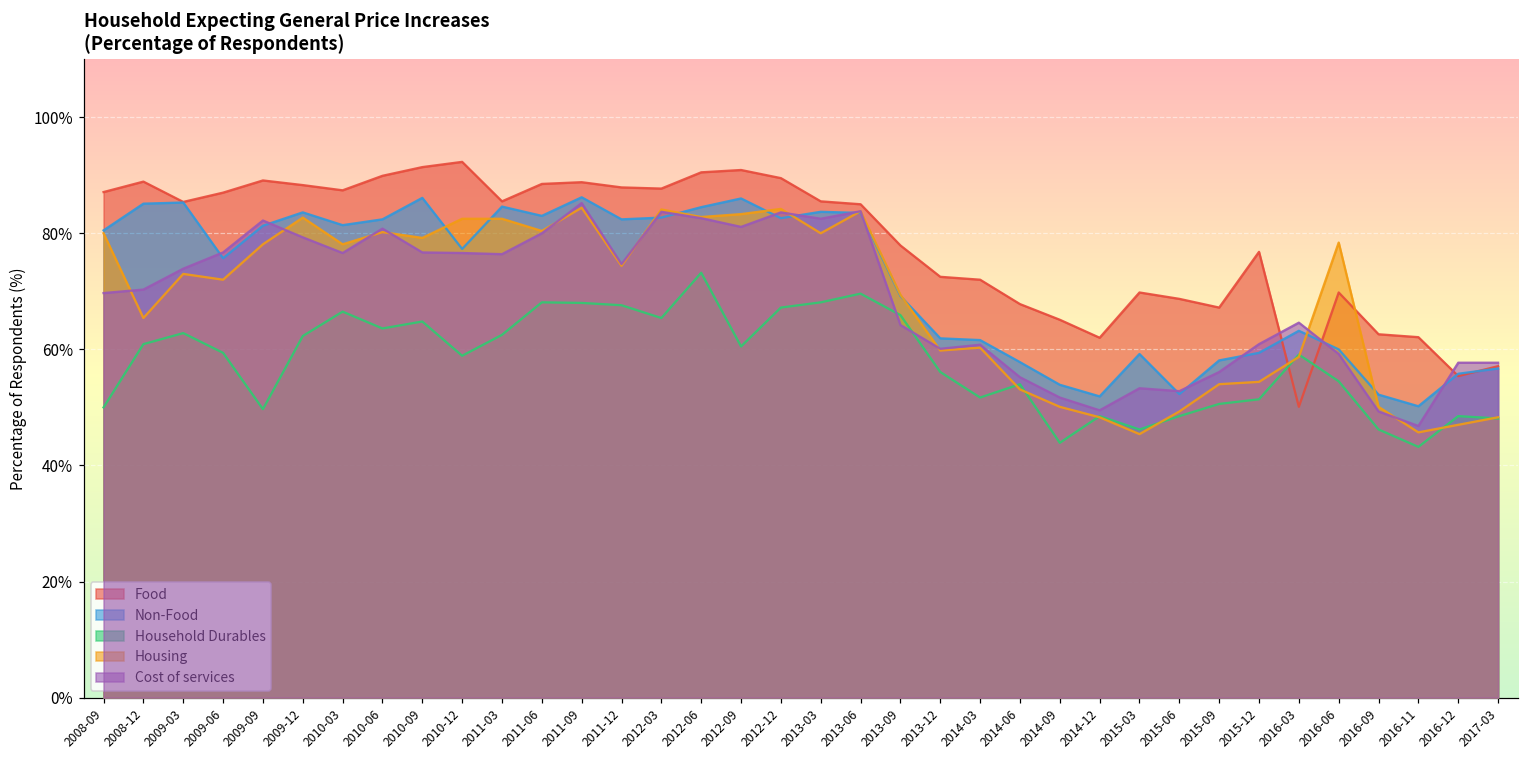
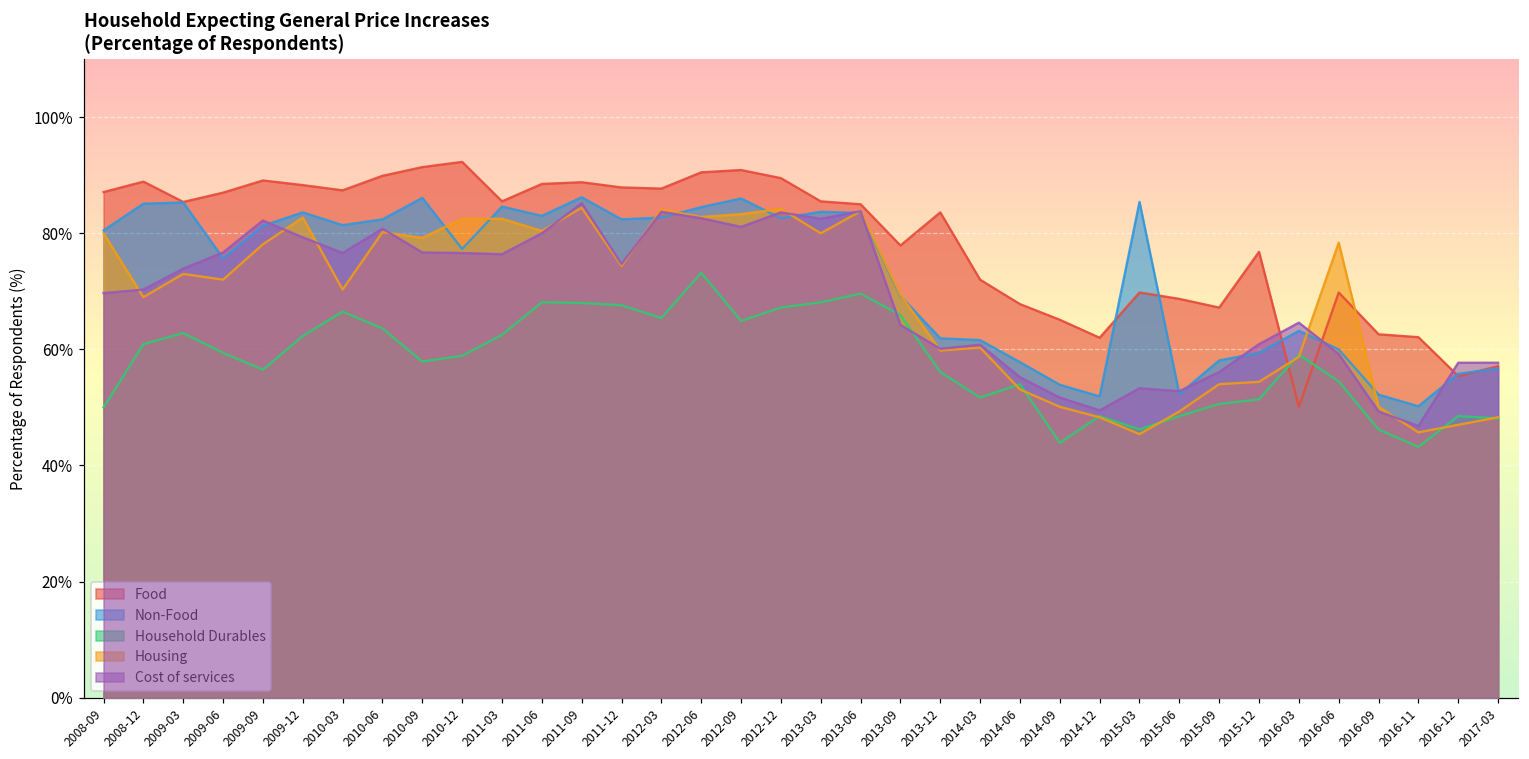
Housing, 2008-12: 65% -> 69%
Household Durables, 2009-09: 50% -> 57%
Housing, 2010-03: 78% -> 70%
Household Durables, 2010-09: 65% -> 58%
Household Durables, 2012-09: 61% -> 65%
Food, 2013-12: 73% -> 84%
Non-Food, 2015-03: 59% -> 85%
